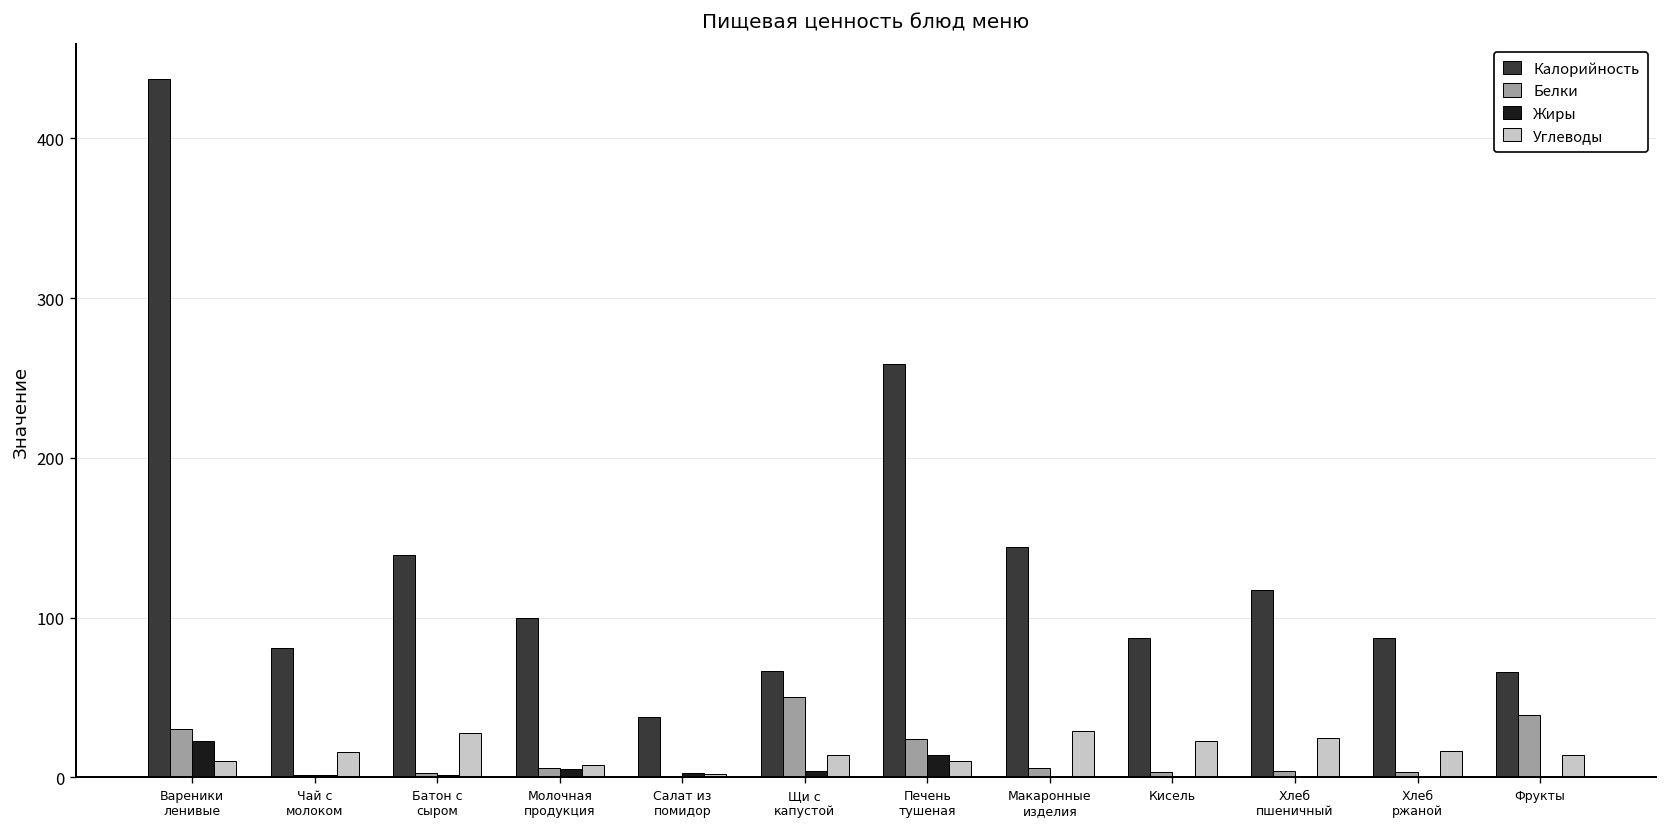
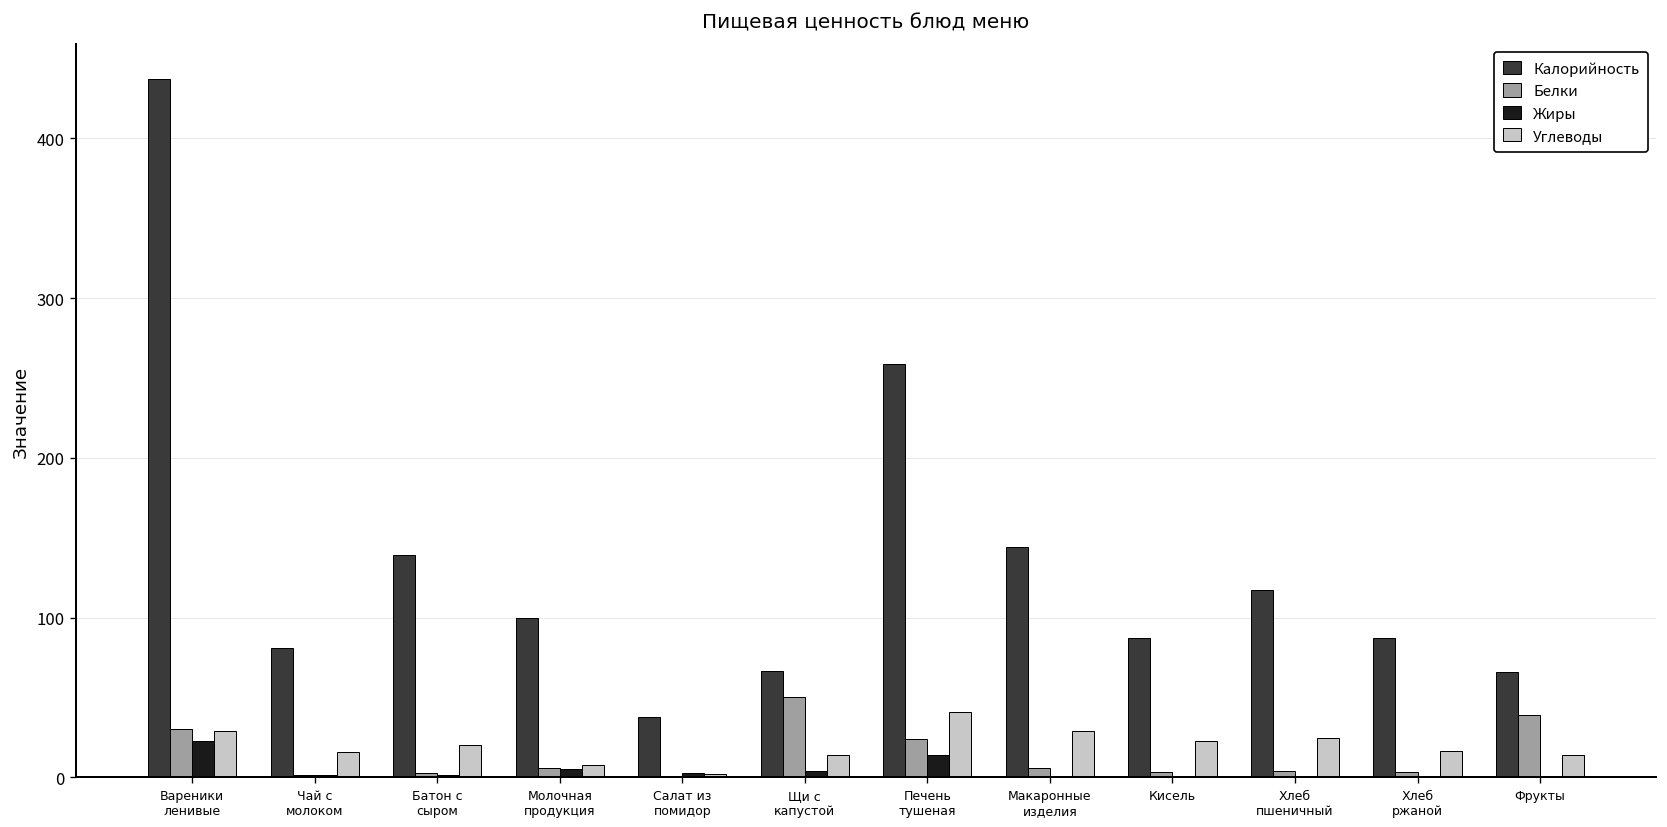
Углеводы, Вареники ленивые: 10 -> 29
Углеводы, Батон с сыром: 28 -> 21
Углеводы, Печень тушеная: 10 -> 41
